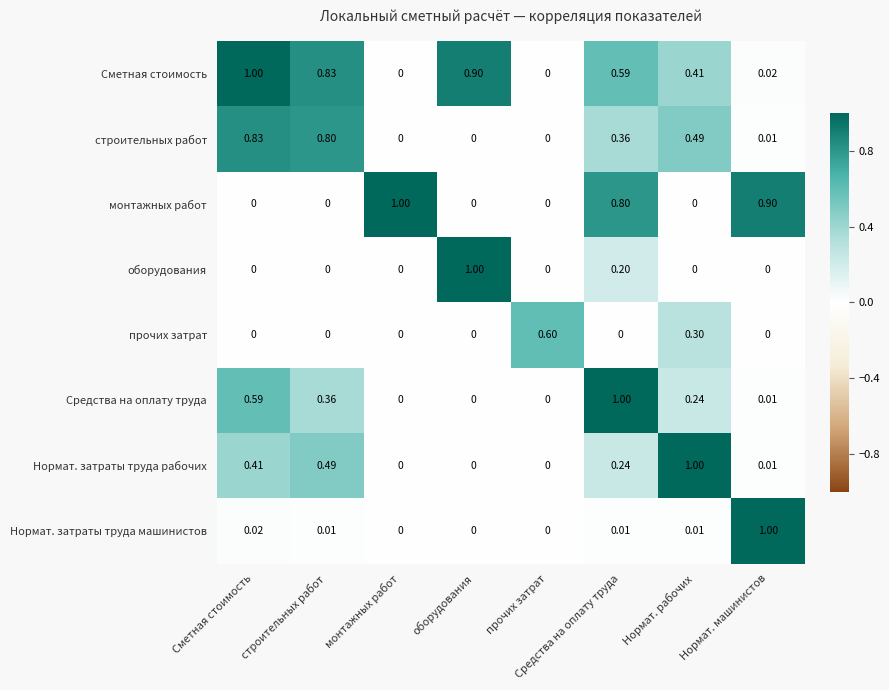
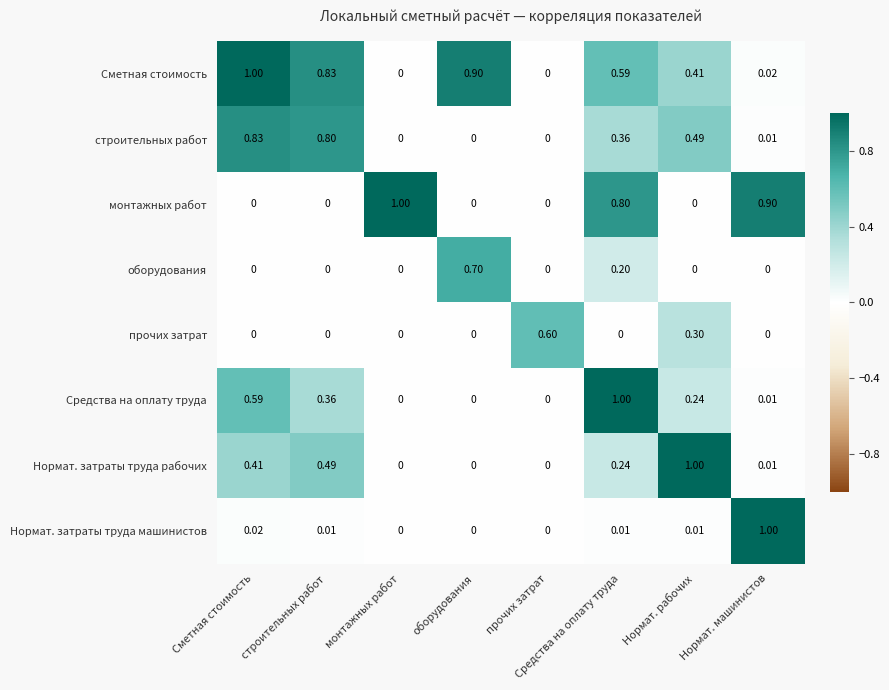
оборудования, оборудования: 1.00 -> 0.70
